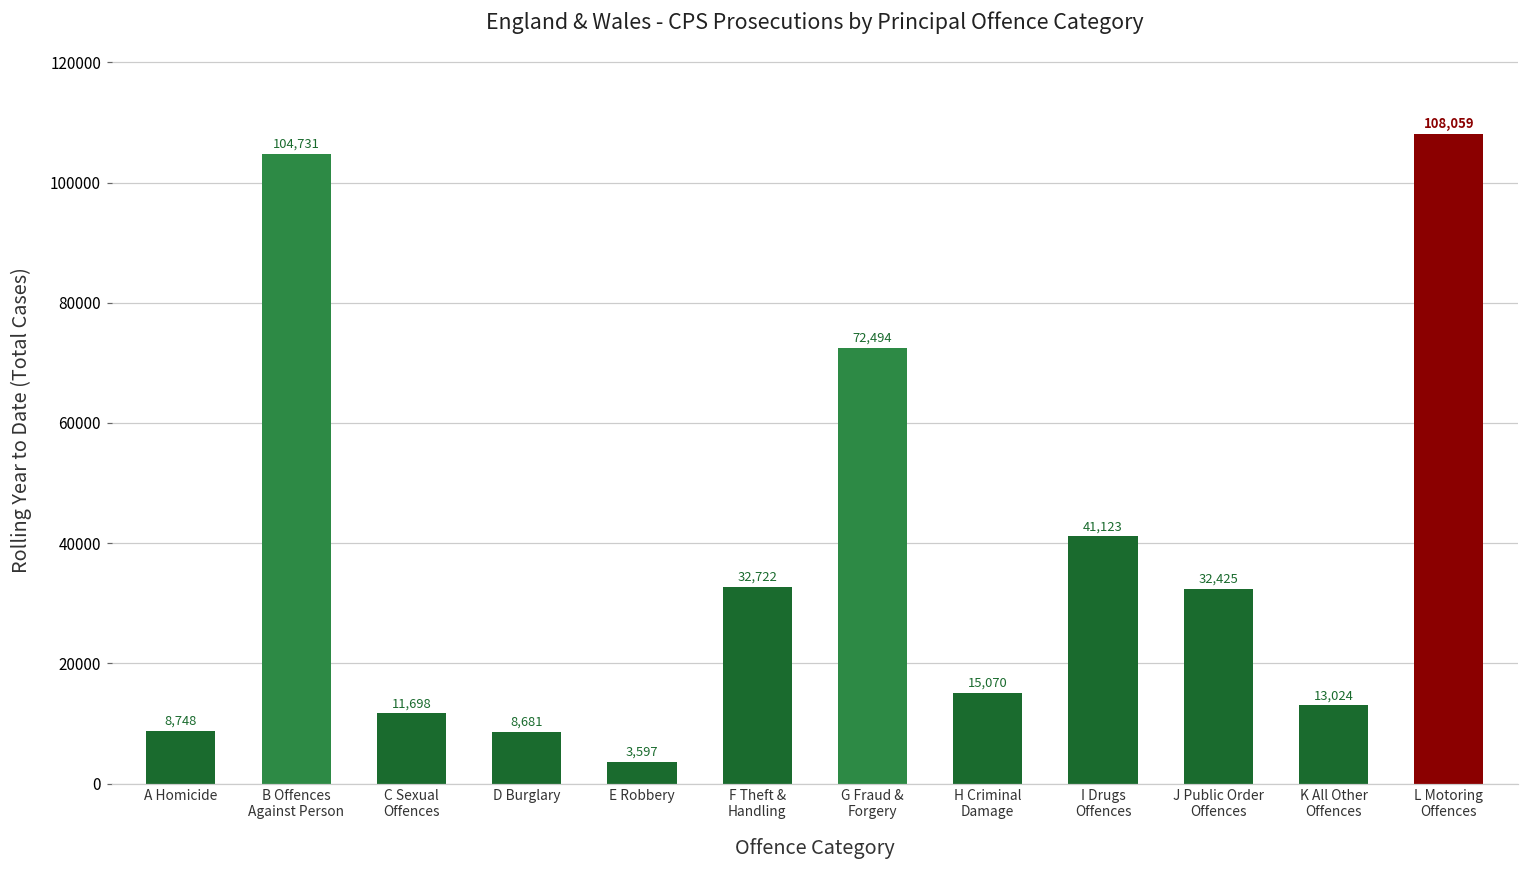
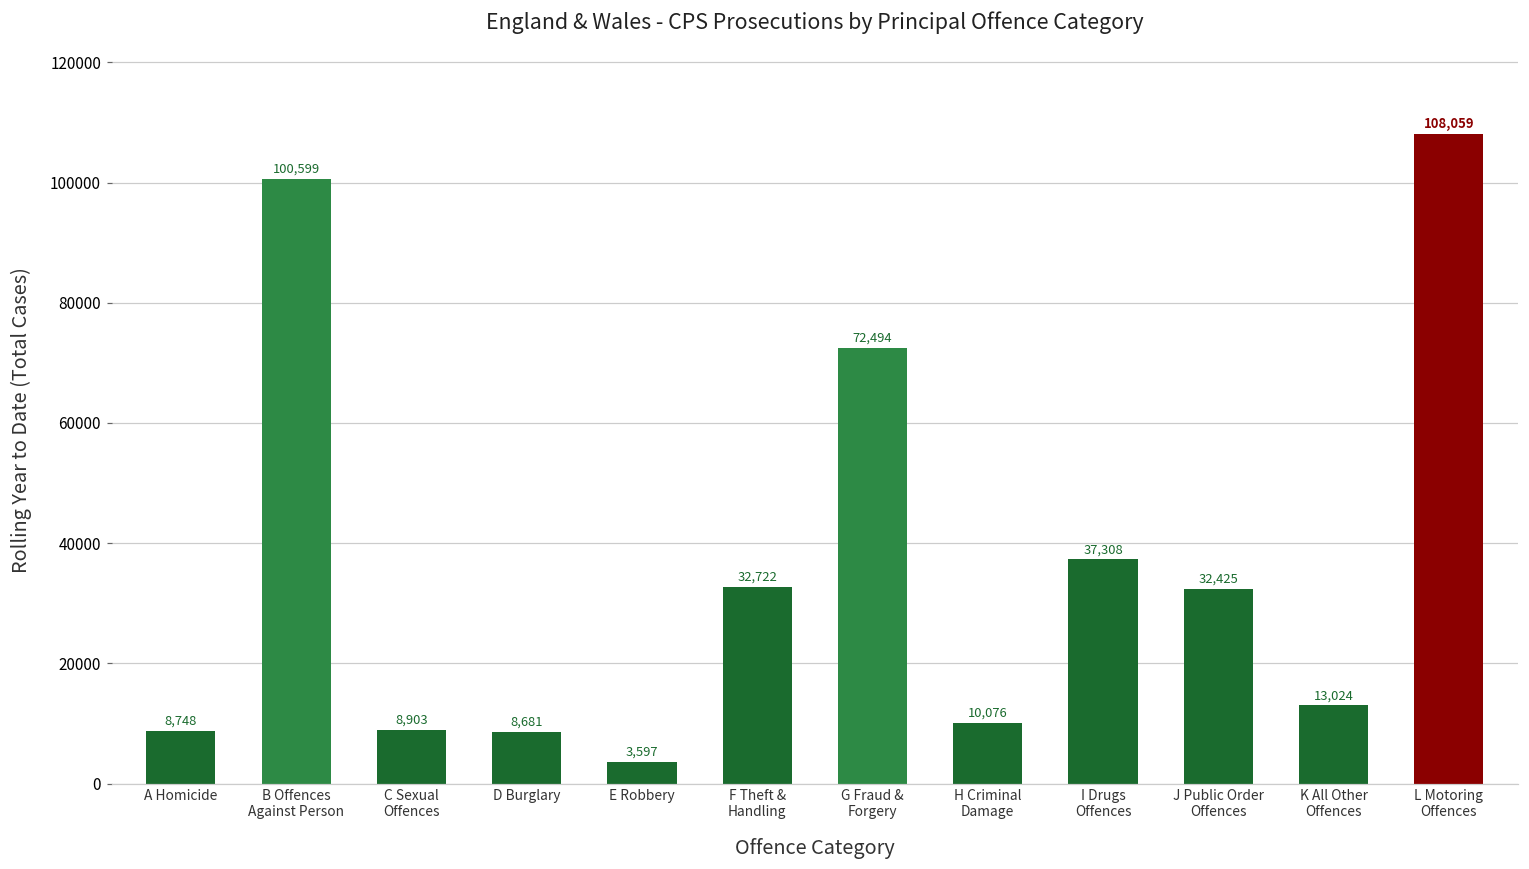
B Offences Against Person: 104,731 -> 100,599
C Sexual Offences: 11,698 -> 8,903
H Criminal Damage: 15,070 -> 10,076
I Drugs Offences: 41,123 -> 37,308
